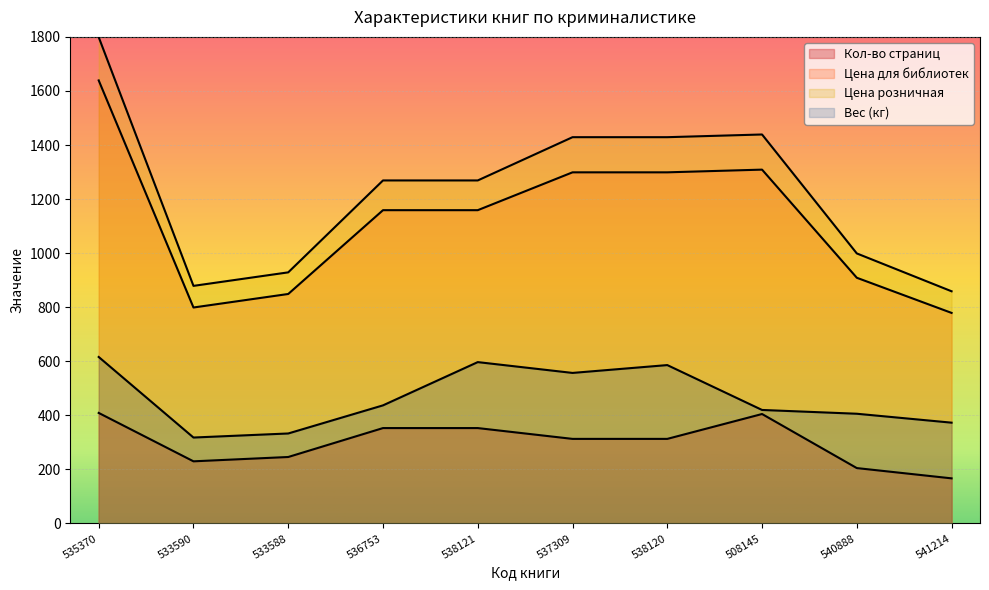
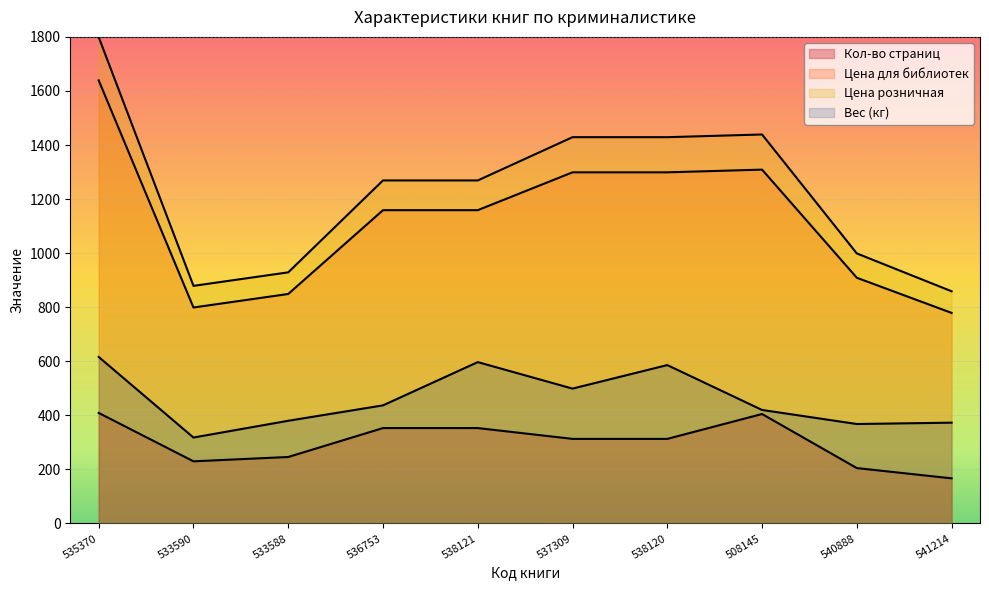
Вес (кг), 533588: 330 -> 380
Вес (кг), 537309: 560 -> 500
Вес (кг), 540888: 410 -> 370
